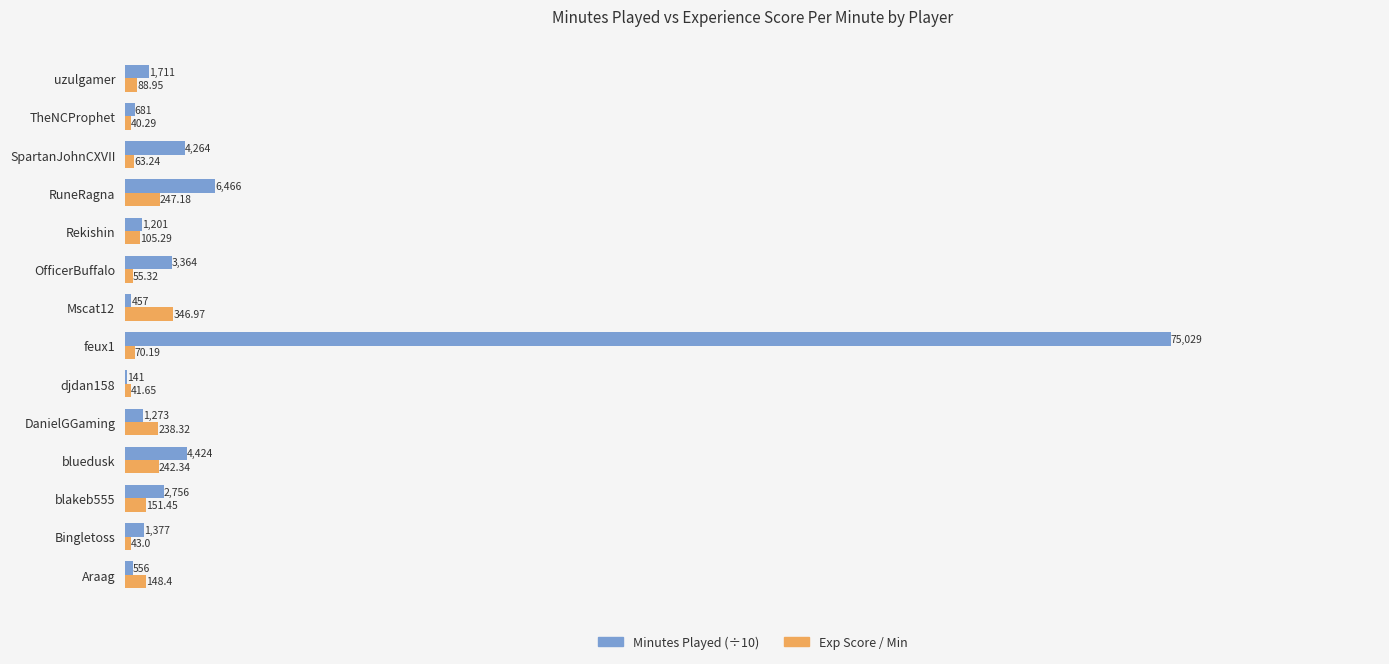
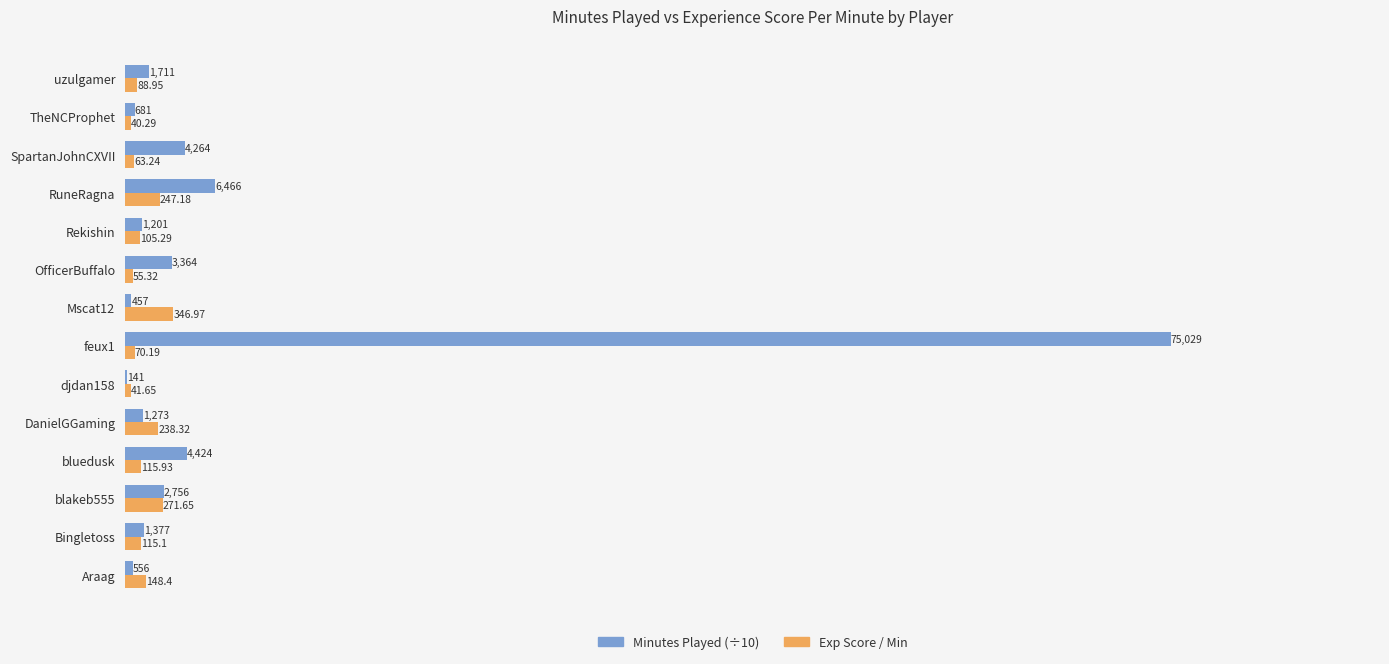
Exp Score / Min, bluedusk: 242.34 -> 115.93
Exp Score / Min, blakeb555: 151.45 -> 271.65
Exp Score / Min, Bingletoss: 43.0 -> 115.1
